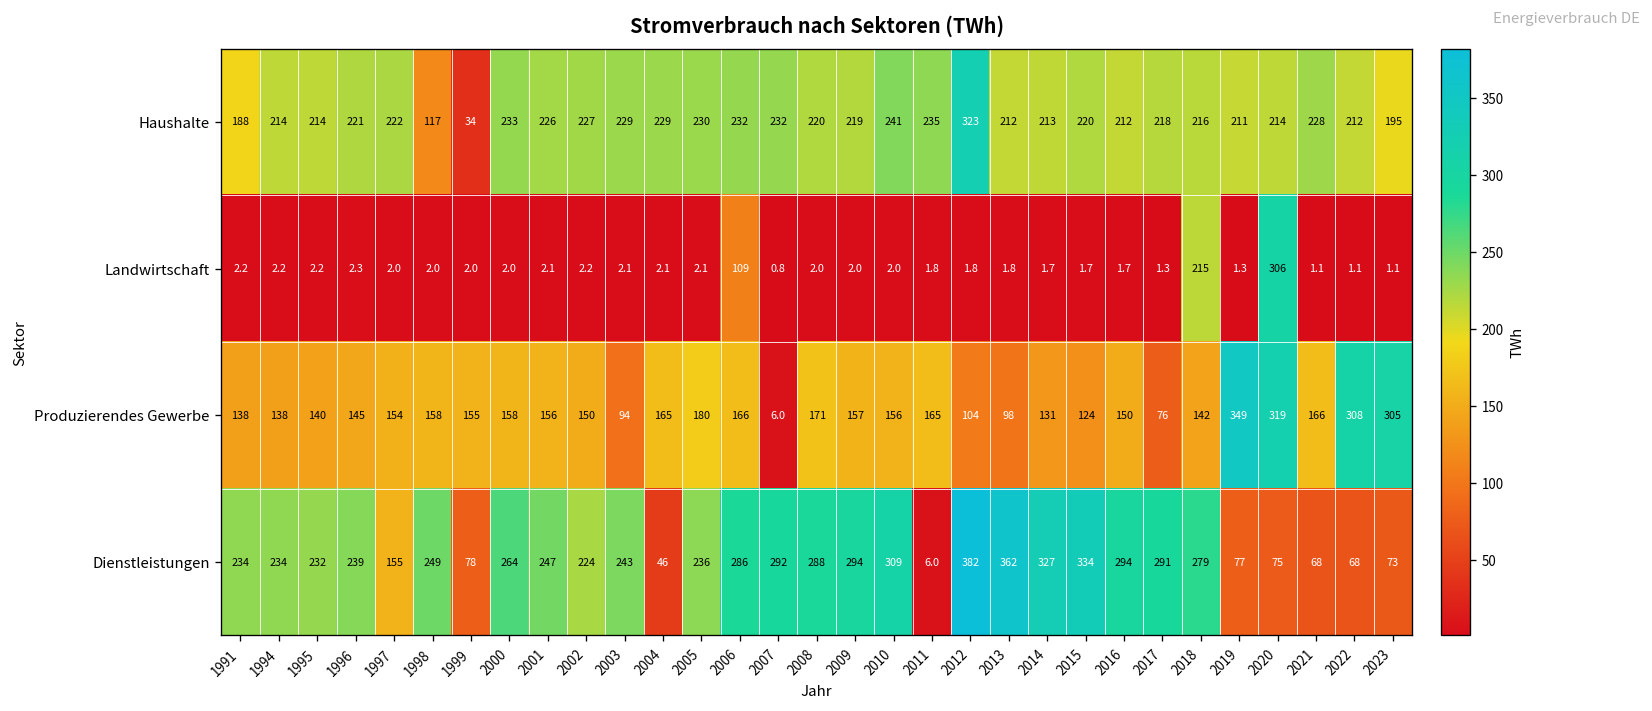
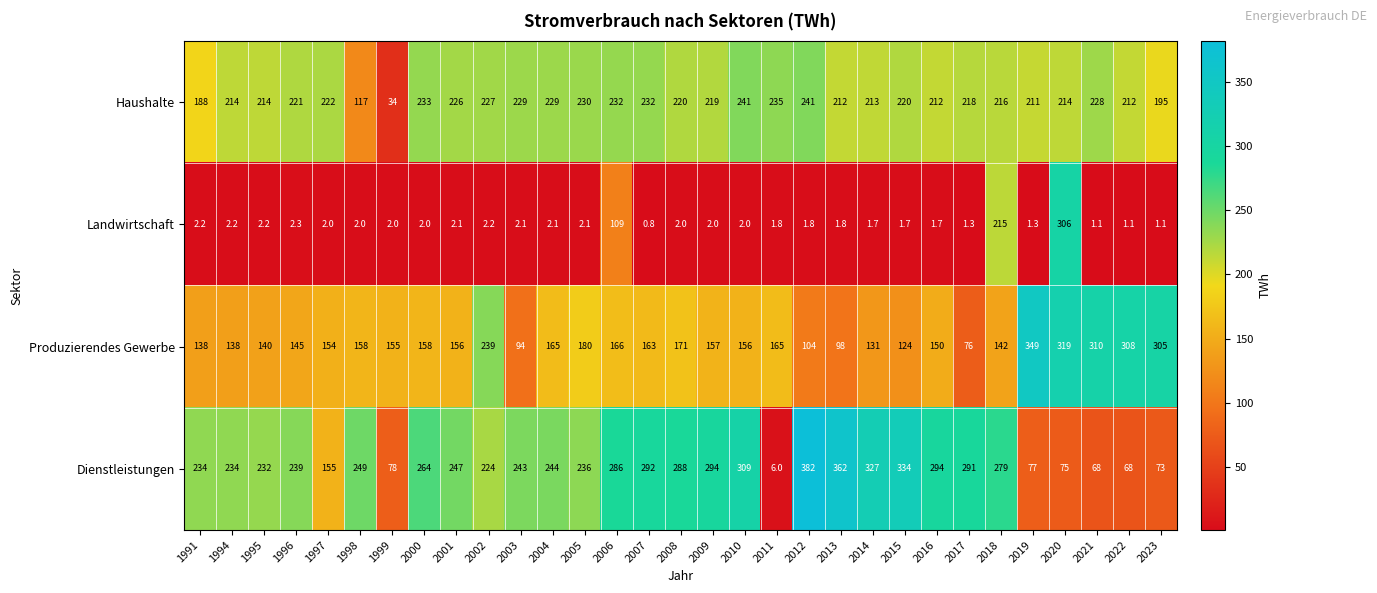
Haushalte, 2012: 323 -> 241
Produzierendes Gewerbe, 2002: 150 -> 239
Produzierendes Gewerbe, 2007: 6.0 -> 163
Produzierendes Gewerbe, 2021: 166 -> 310
Dienstleistungen, 2004: 46 -> 244
